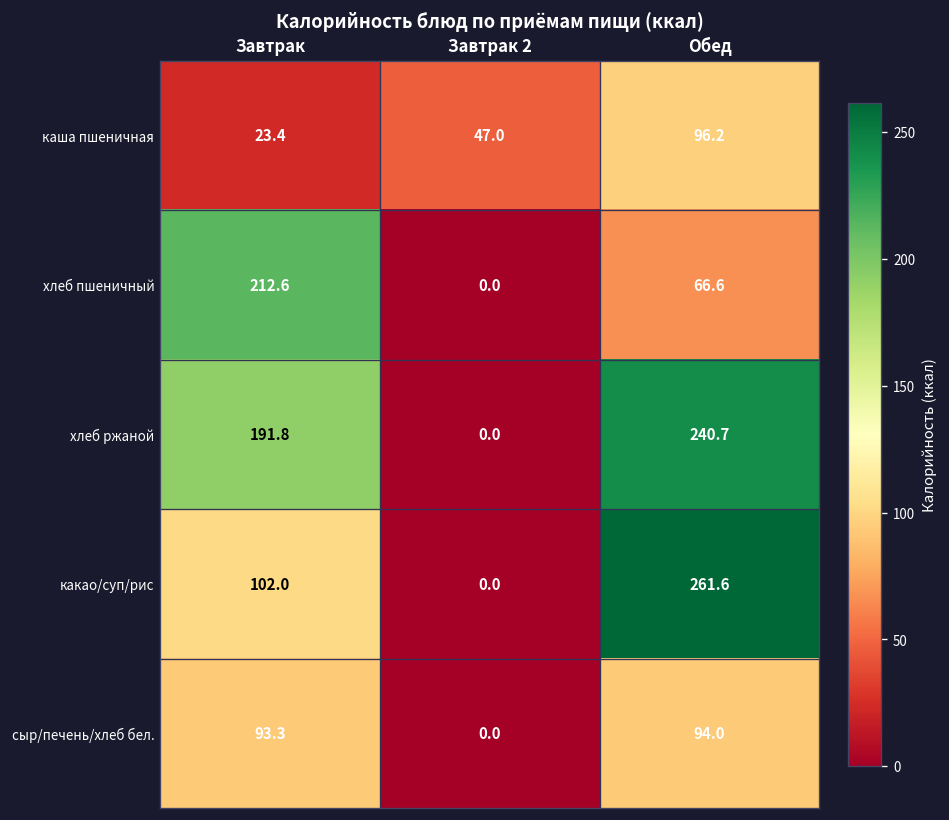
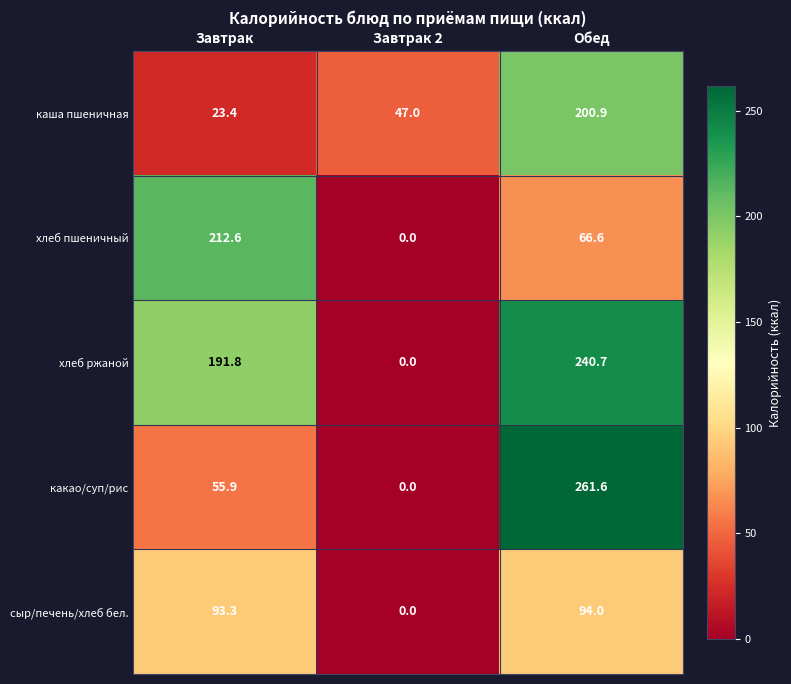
каша пшеничная, Обед: 96.2 -> 200.9
какао/суп/рис, Завтрак: 102.0 -> 55.9
